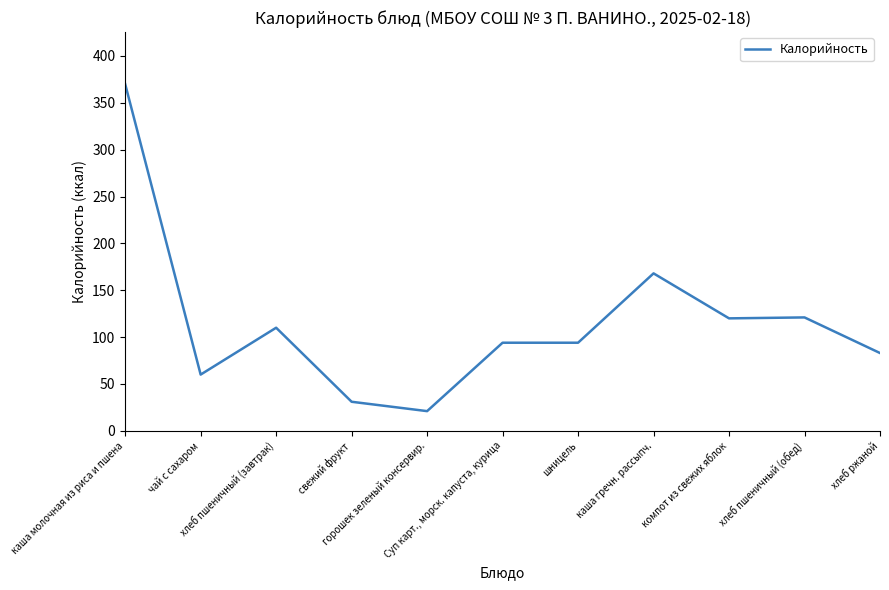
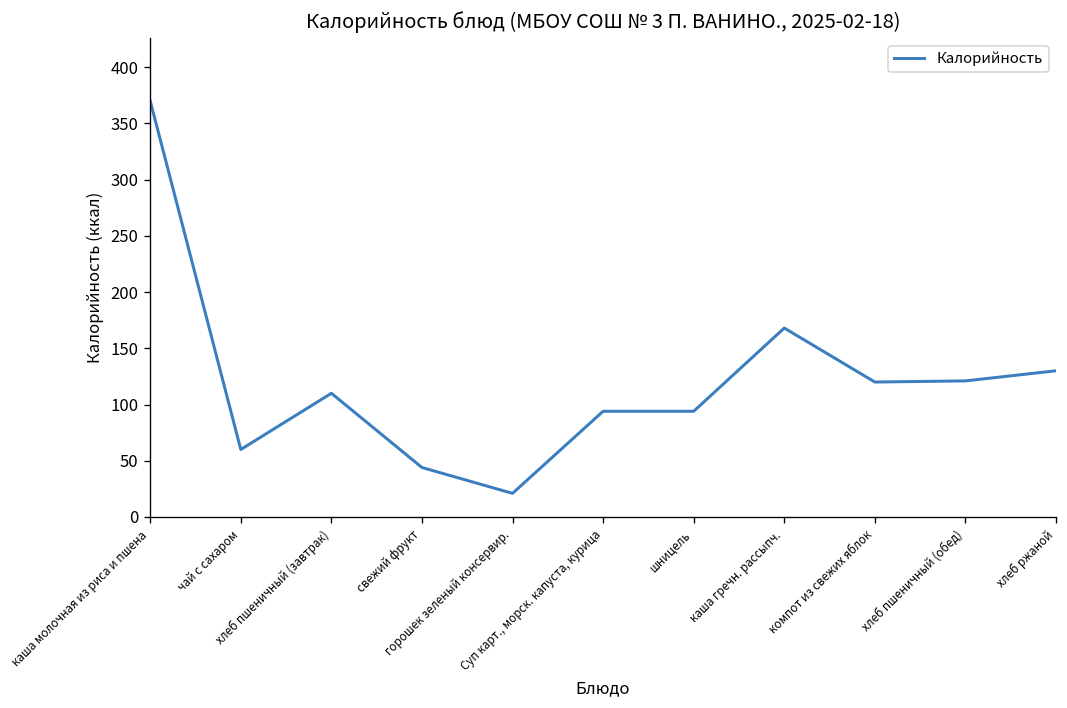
свежий фрукт: 30 -> 40
хлеб ржаной: 80 -> 130
